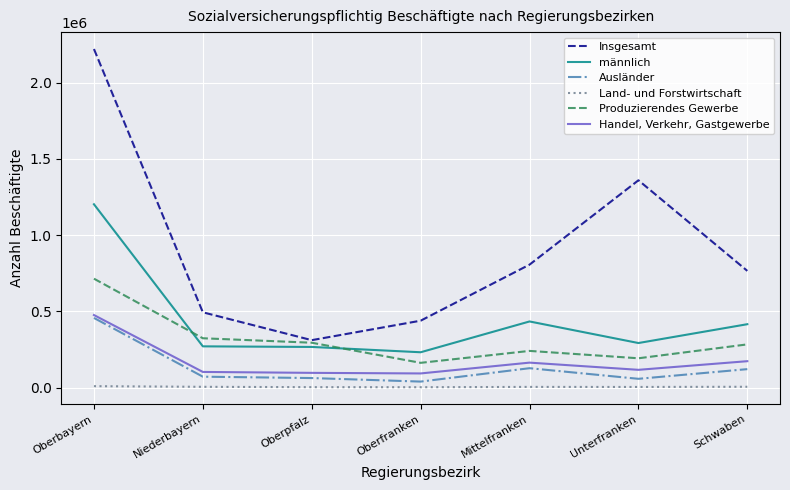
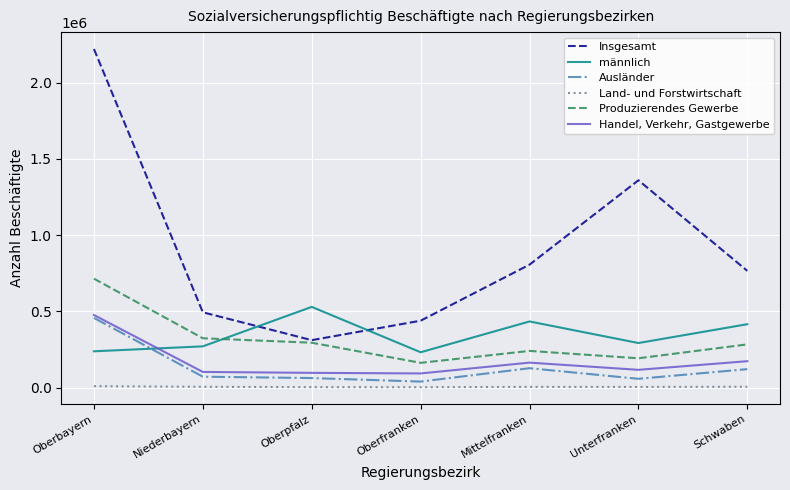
männlich, Oberbayern: 1200000 -> 240000
männlich, Oberpfalz: 270000 -> 530000
